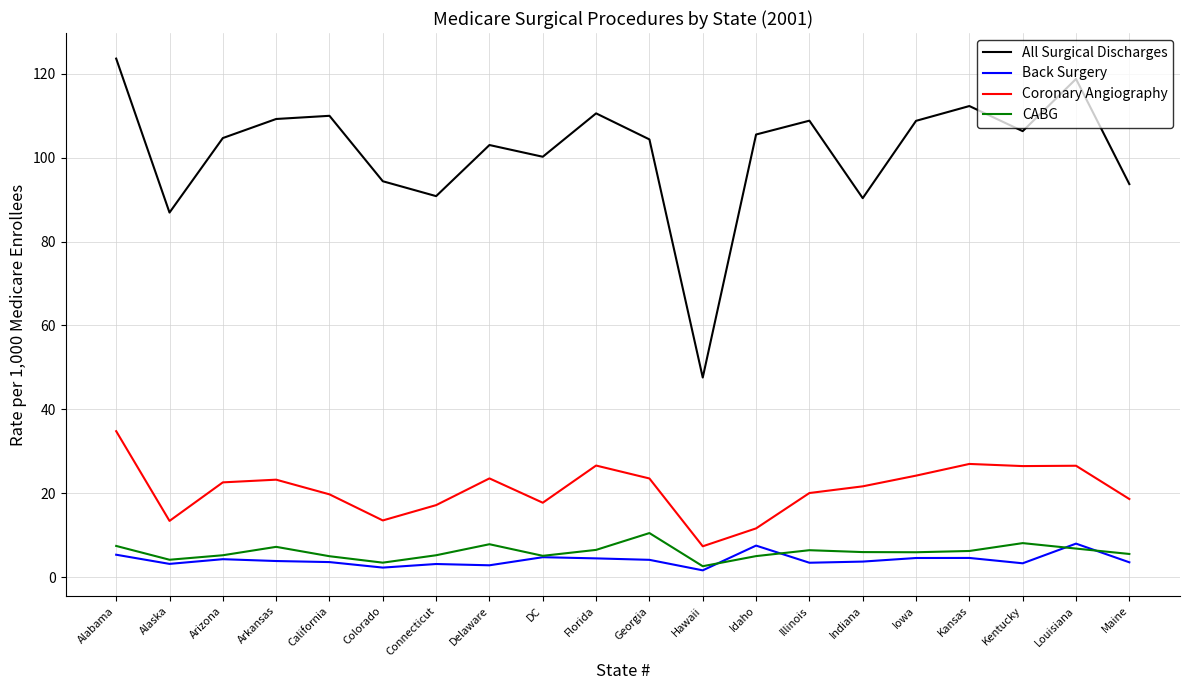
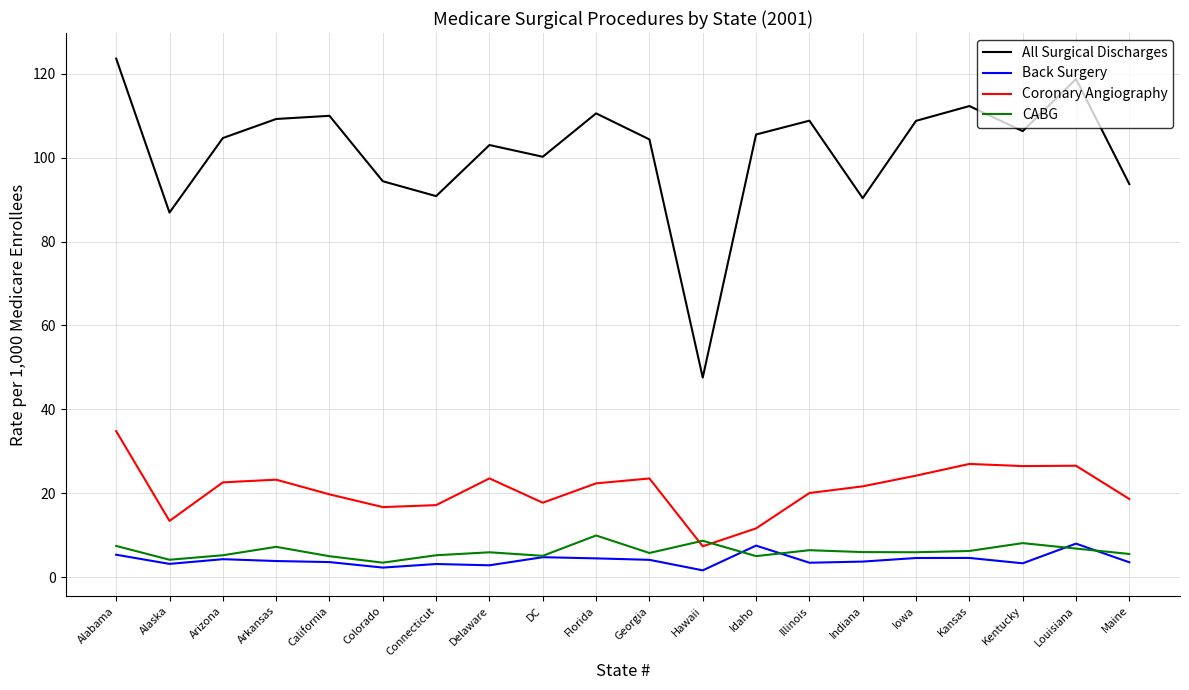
Coronary Angiography, Colorado: 13 -> 17
CABG, Delaware: 8 -> 6
Coronary Angiography, Florida: 27 -> 22
CABG, Florida: 6 -> 10
CABG, Georgia: 10 -> 6
CABG, Hawaii: 3 -> 9
